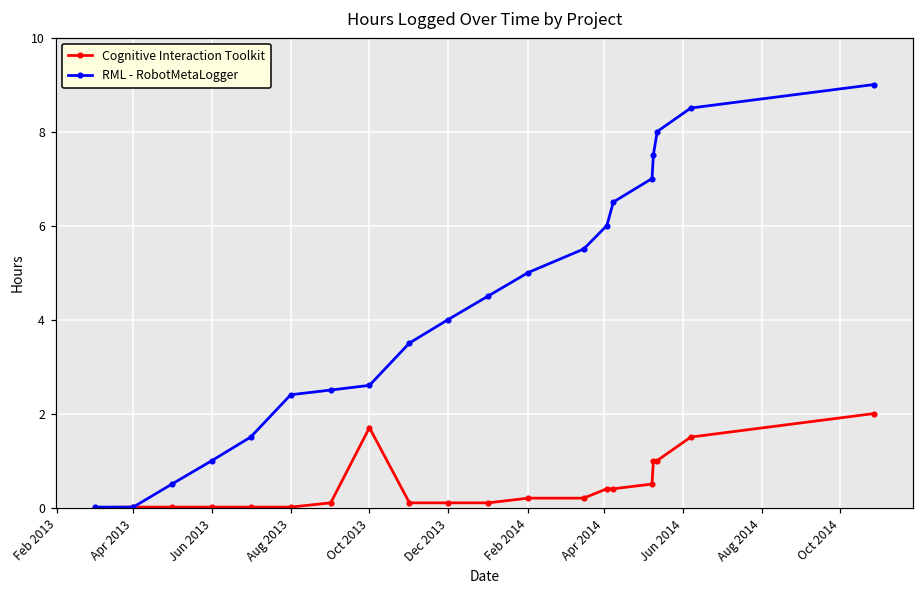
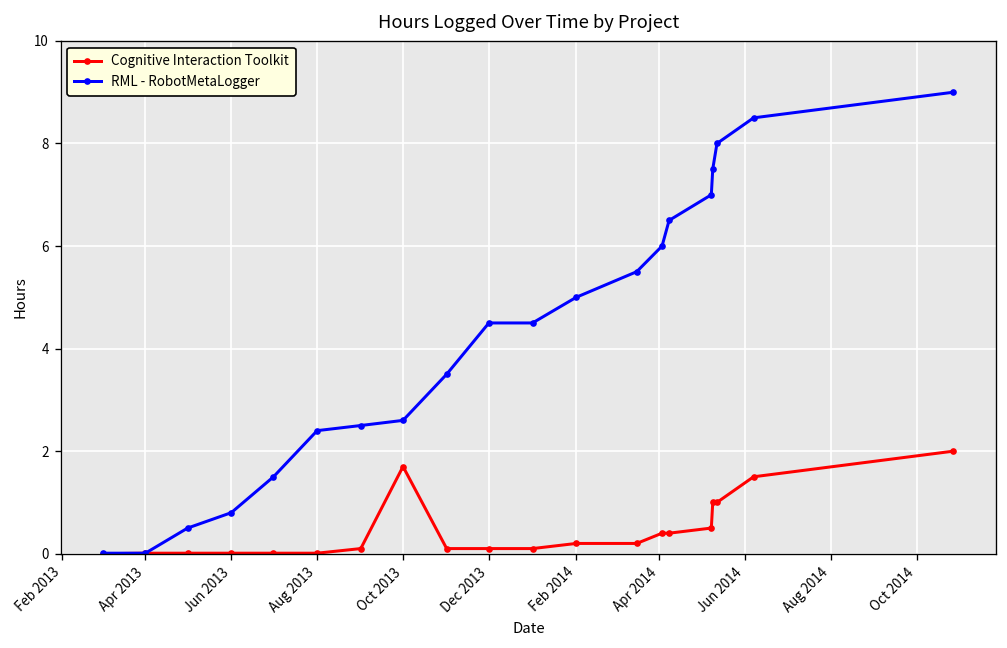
RML - RobotMetaLogger, Jun 2013: 1.0 -> 0.8
RML - RobotMetaLogger, Dec 2013: 4.0 -> 4.5
